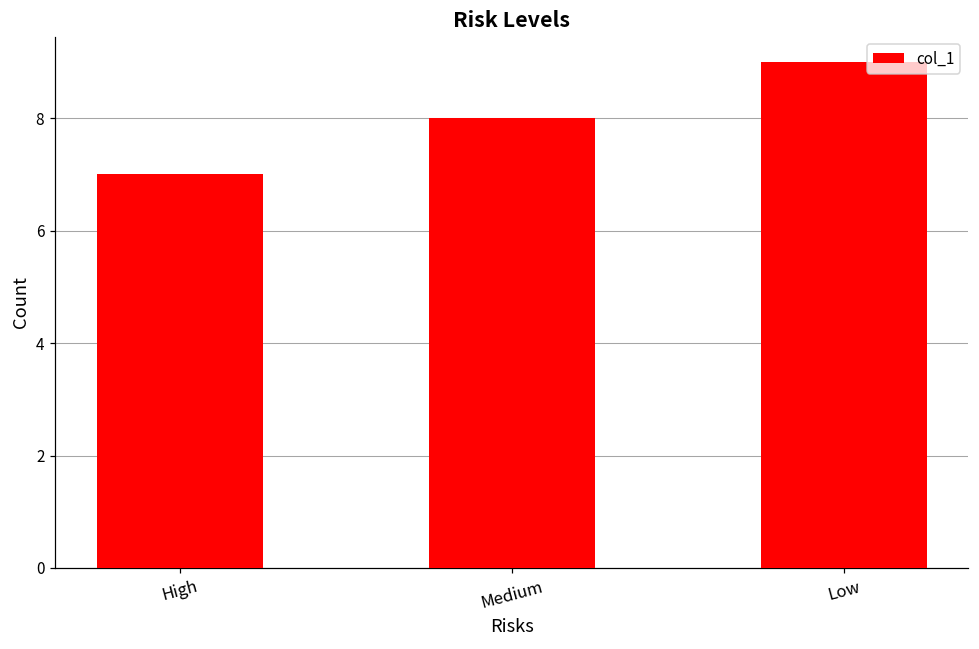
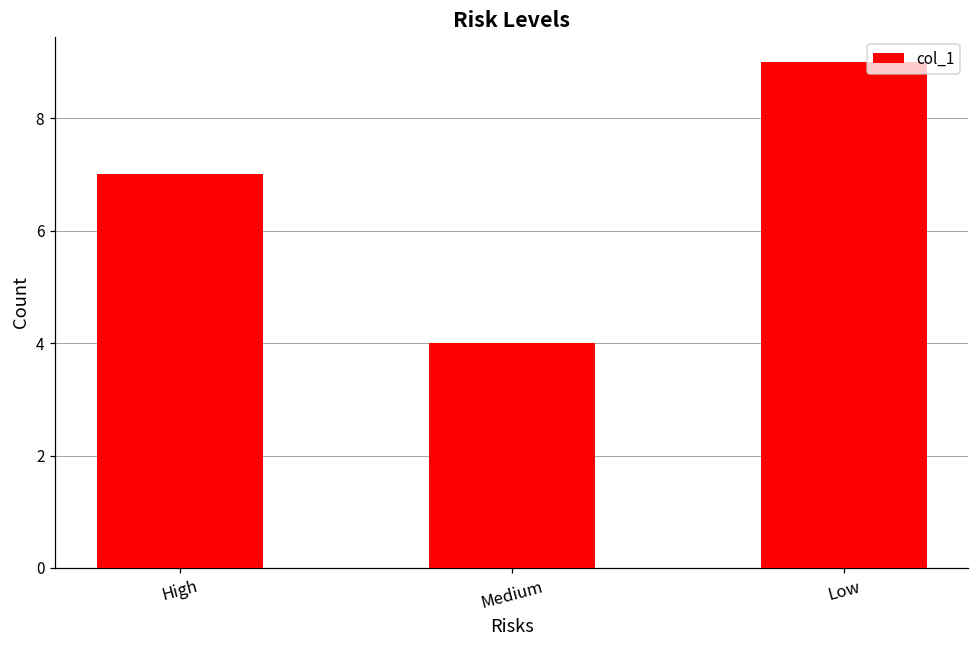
Medium: 8 -> 4
